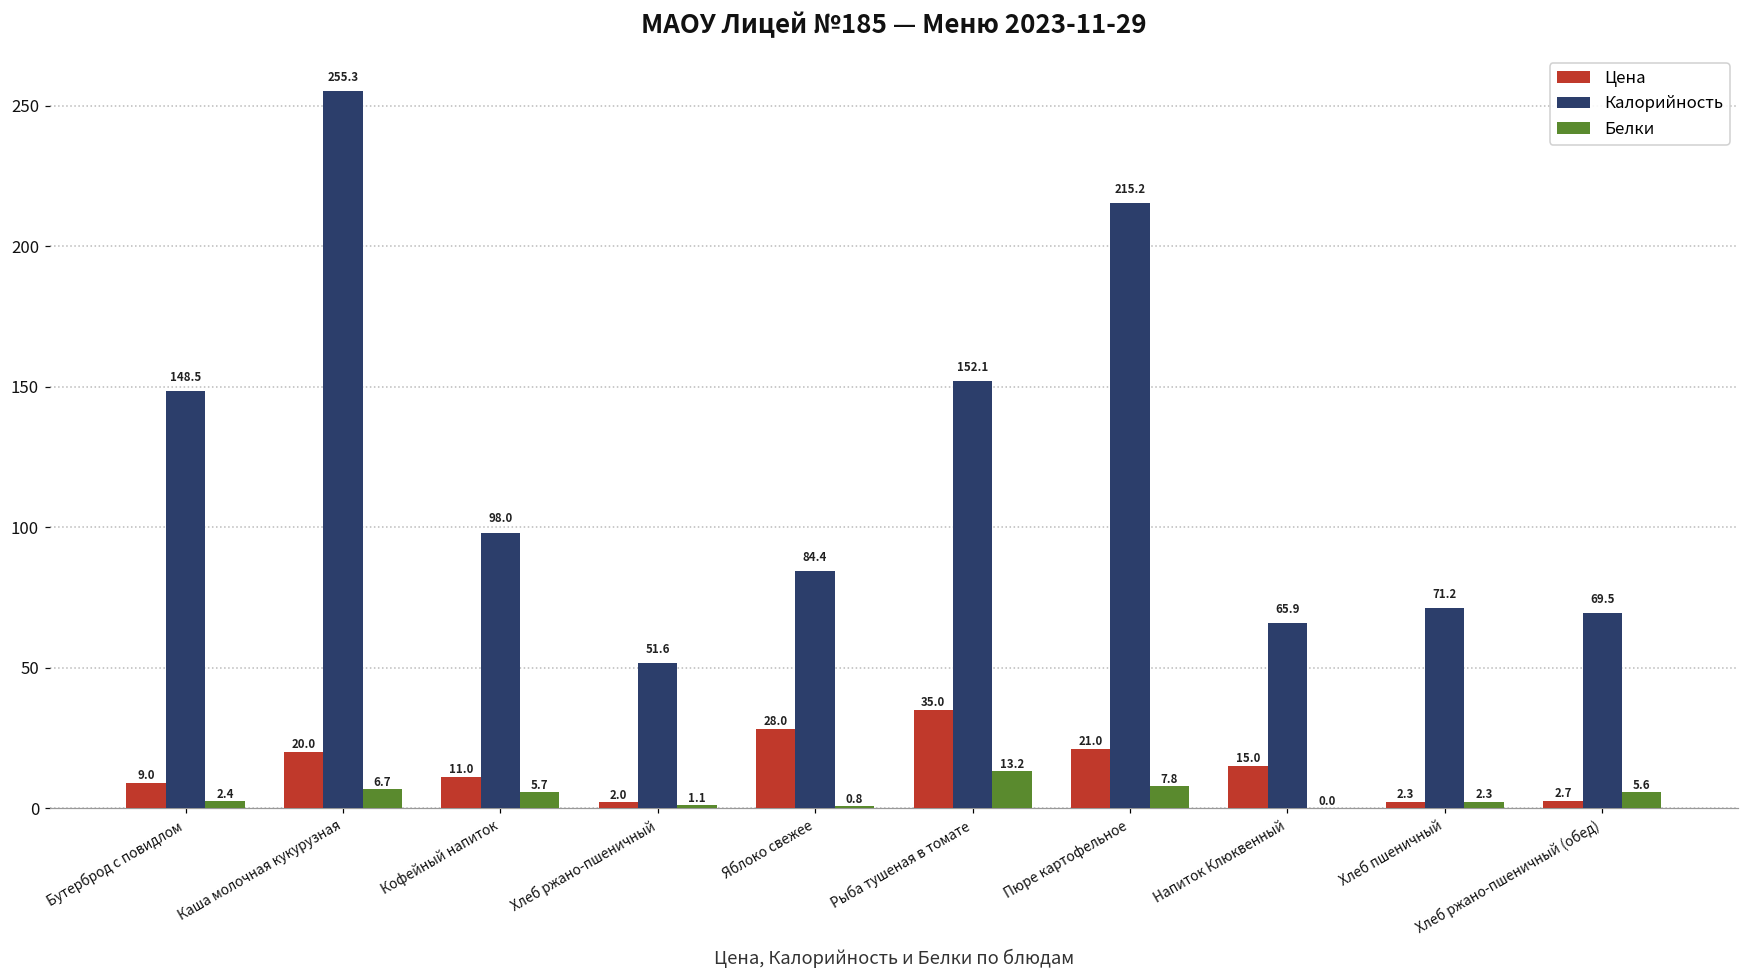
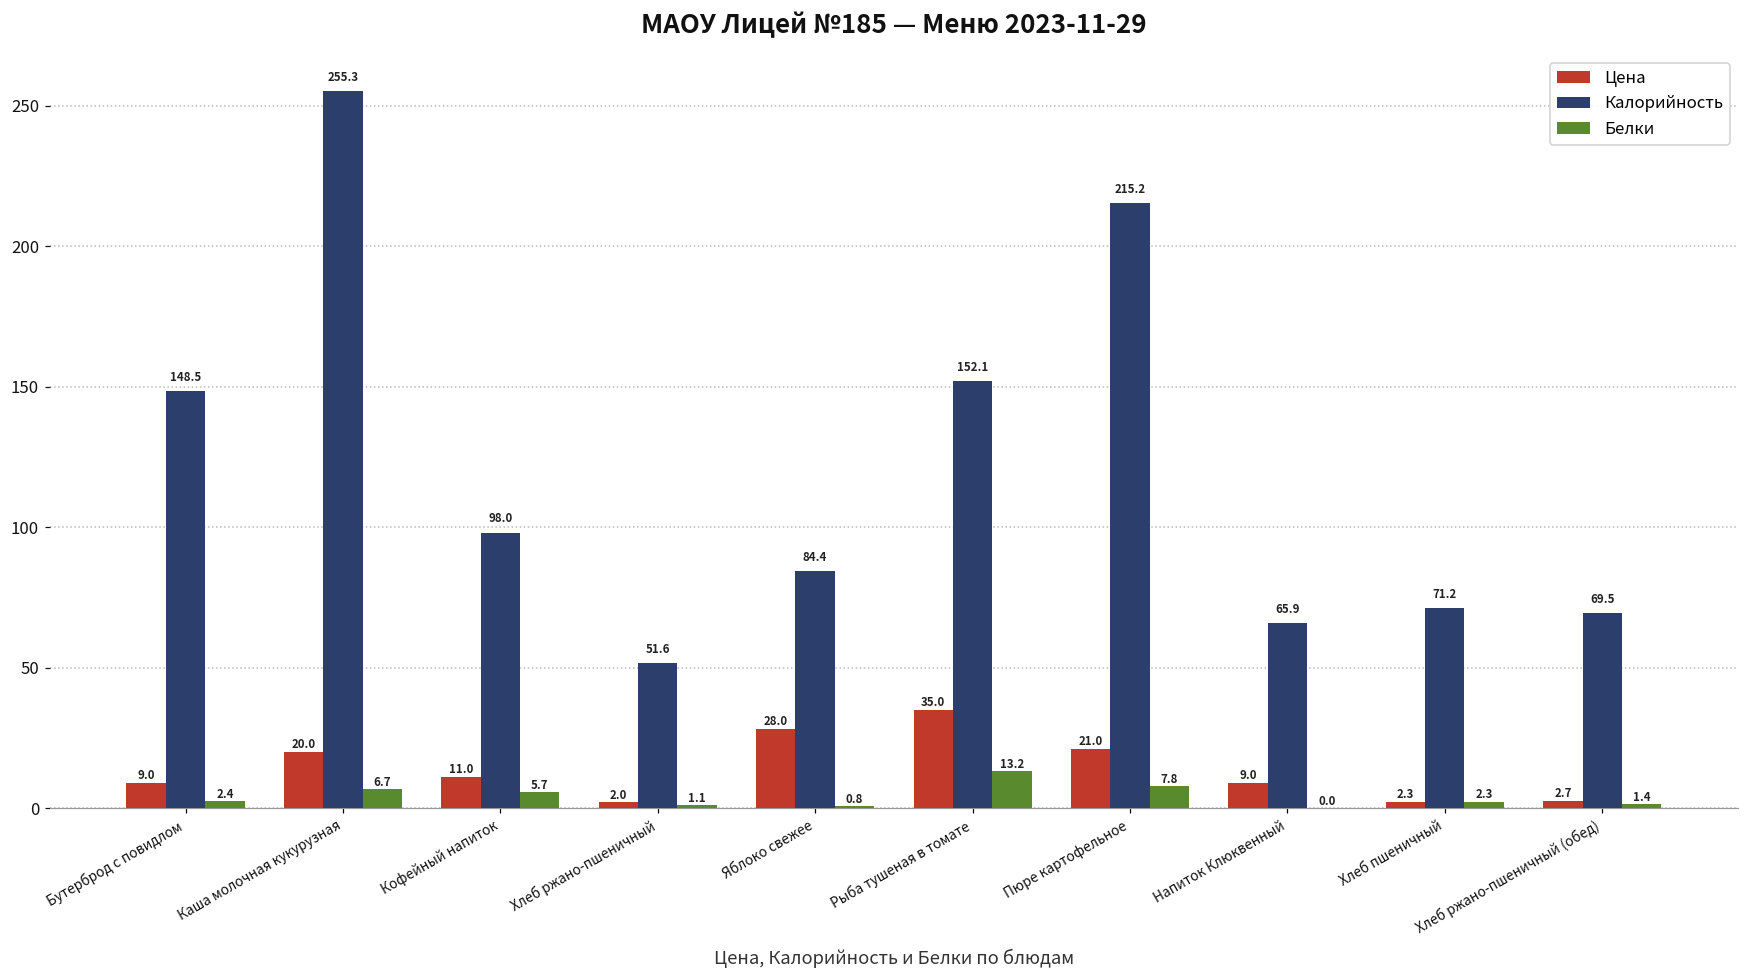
Цена, Напиток Клюквенный: 15.0 -> 9.0
Белки, Хлеб ржано-пшеничный (обед): 5.6 -> 1.4
